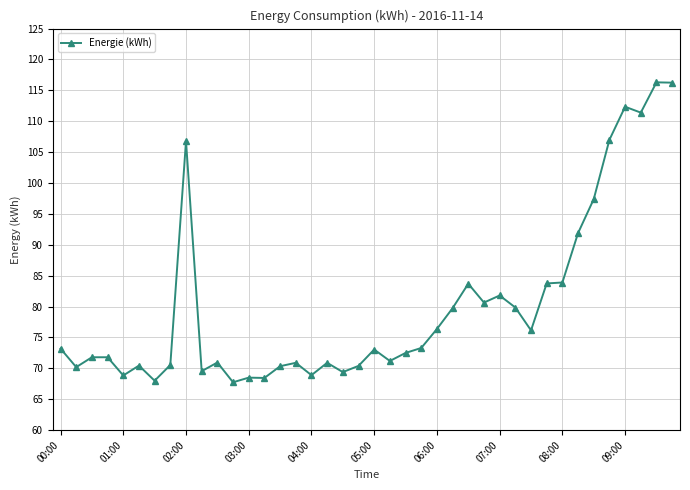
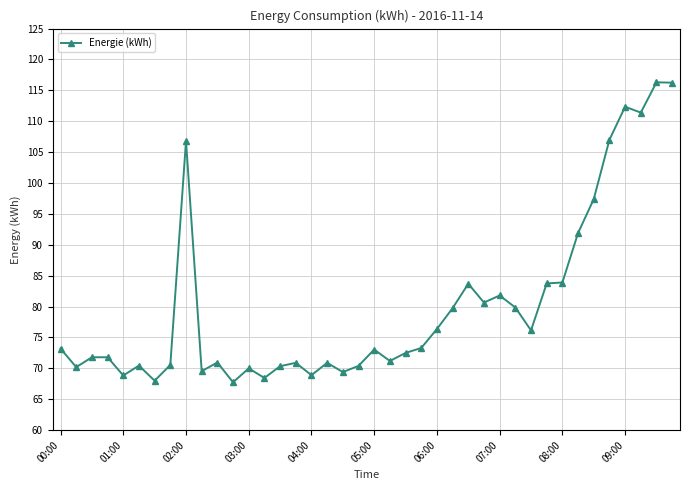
03:00: 69 -> 70
